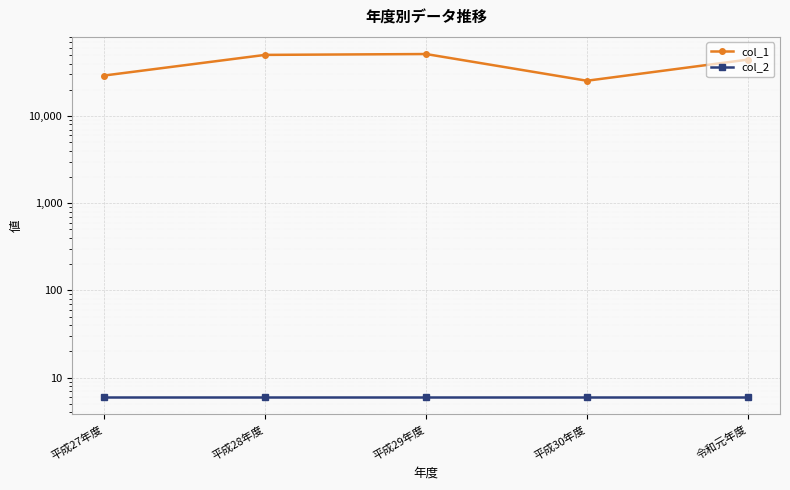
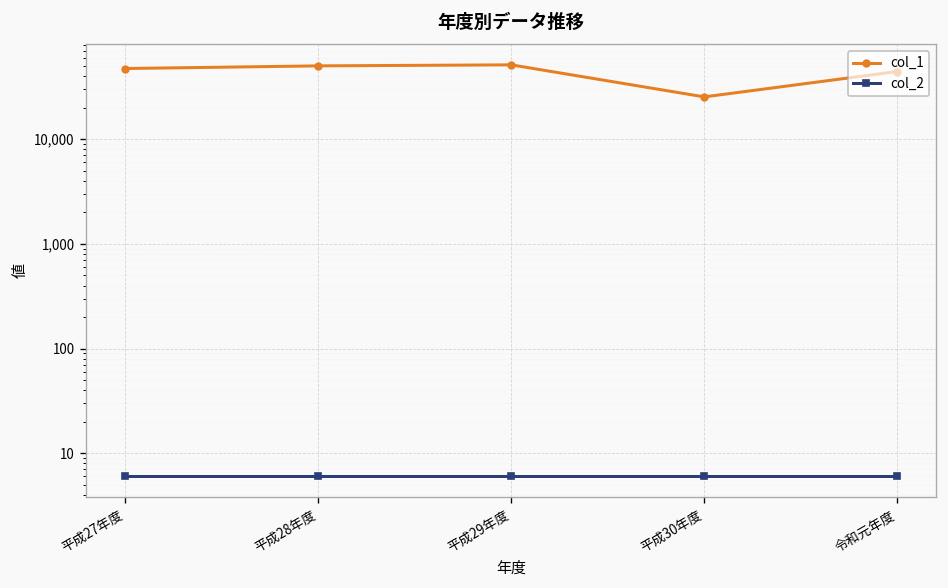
col_1, 平成27年度: 29,000 -> 50,000
